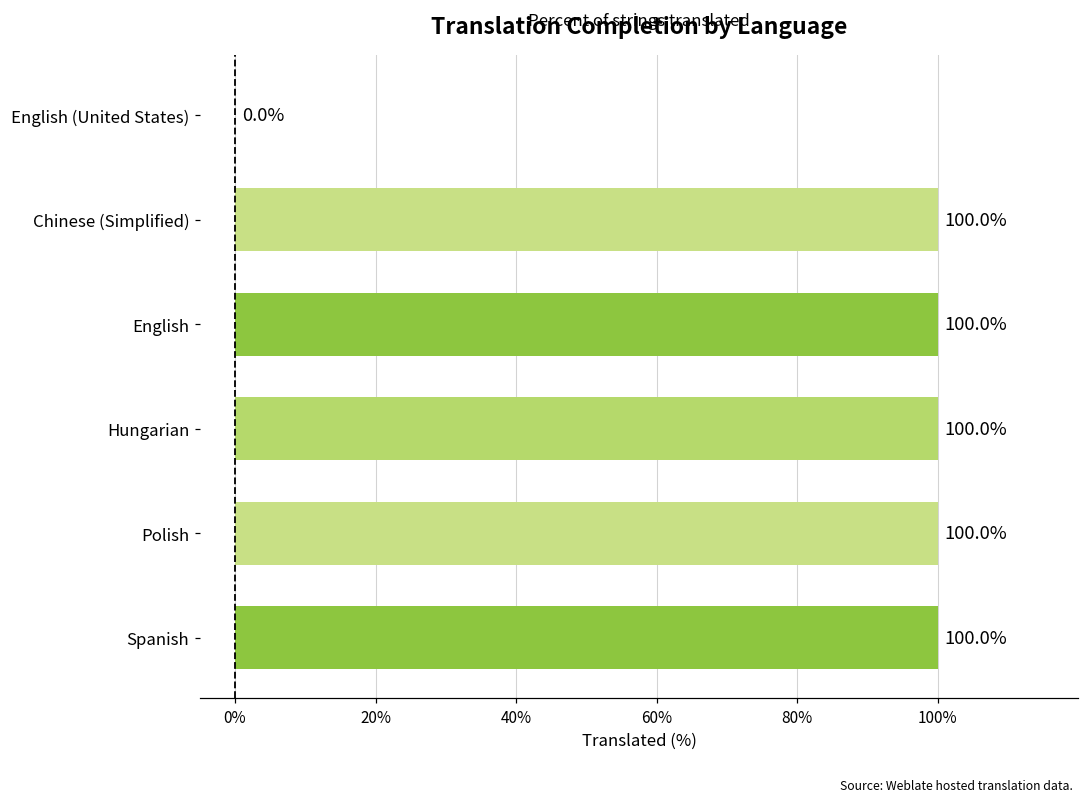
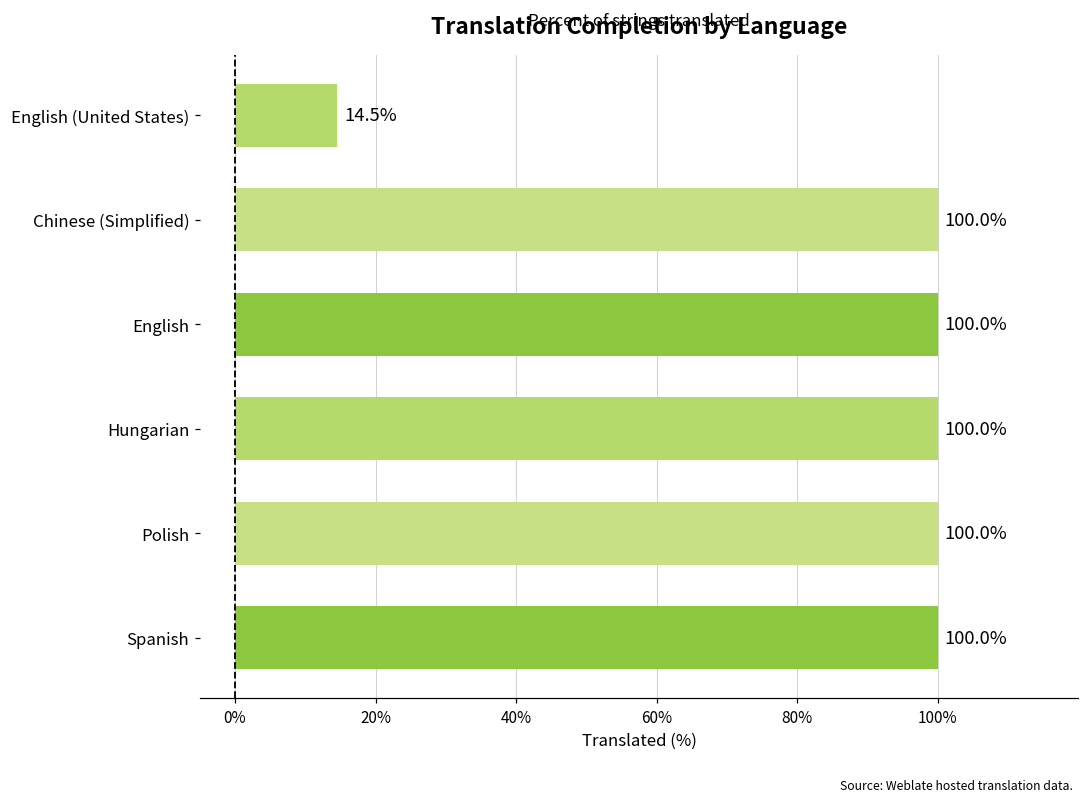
English (United States): 0.0% -> 14.5%
